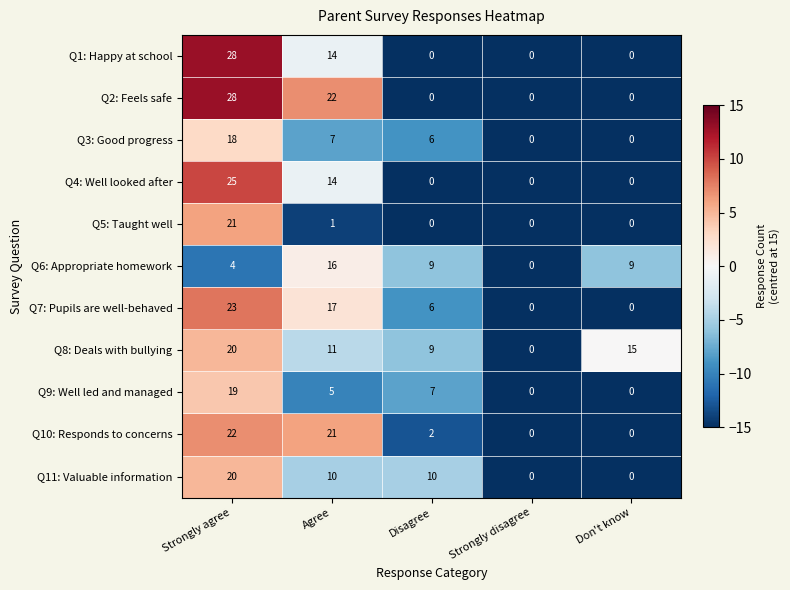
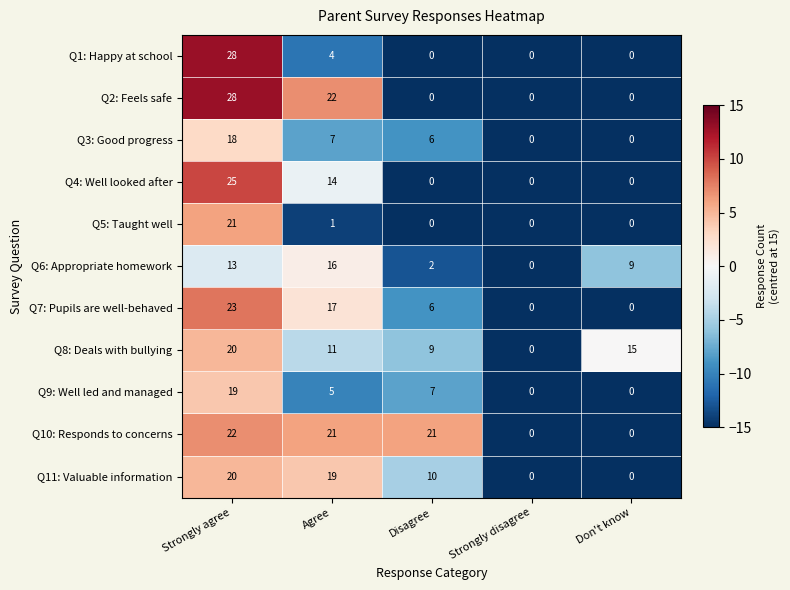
Q1: Happy at school, Agree: 14 -> 4
Q6: Appropriate homework, Strongly agree: 4 -> 13
Q6: Appropriate homework, Disagree: 9 -> 2
Q10: Responds to concerns, Disagree: 2 -> 21
Q11: Valuable information, Agree: 10 -> 19
